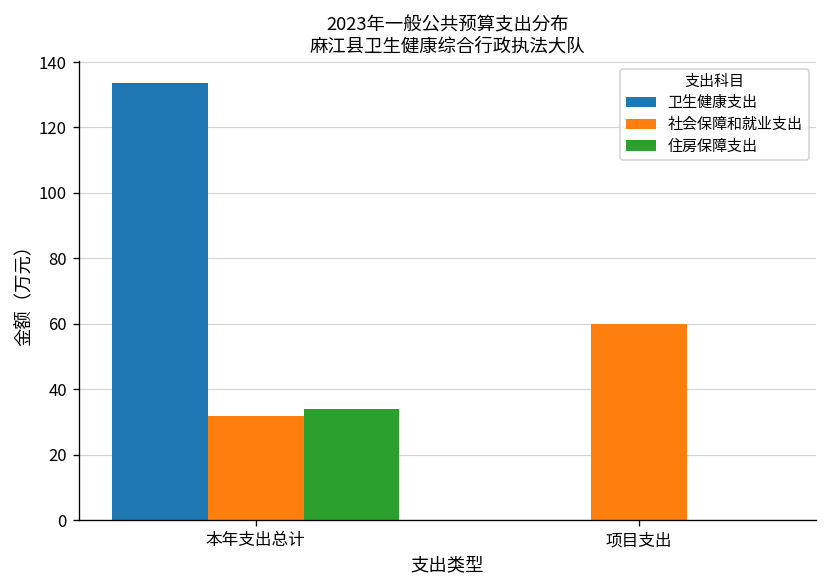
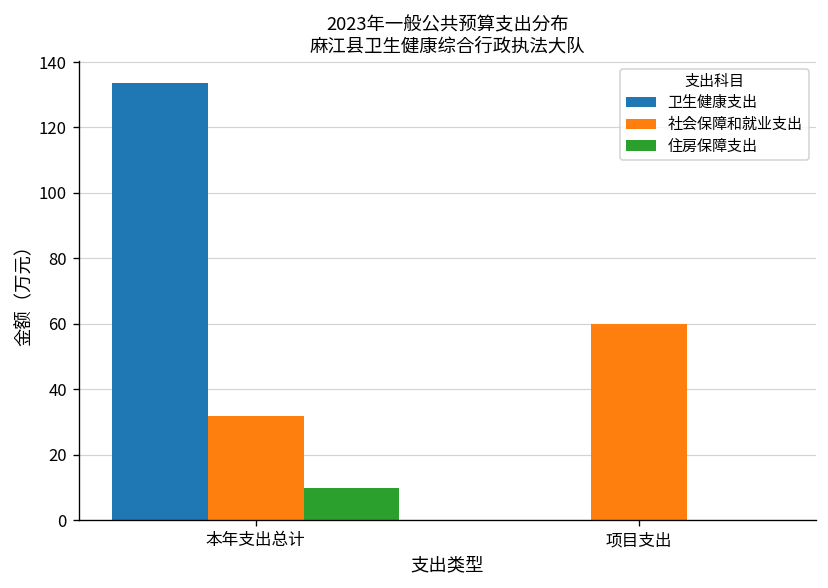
住房保障支出, 本年支出总计: 34 -> 10
